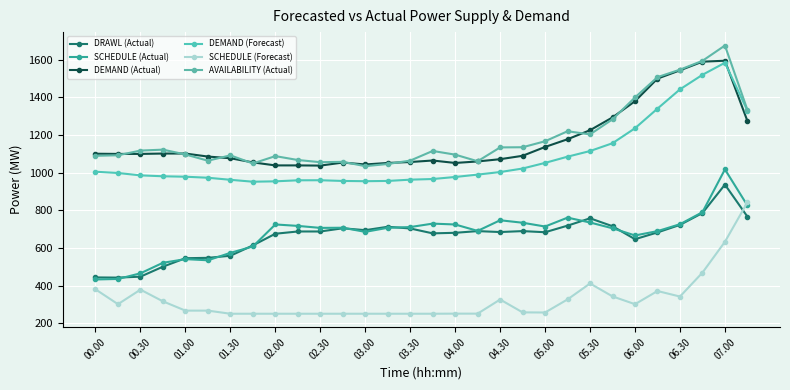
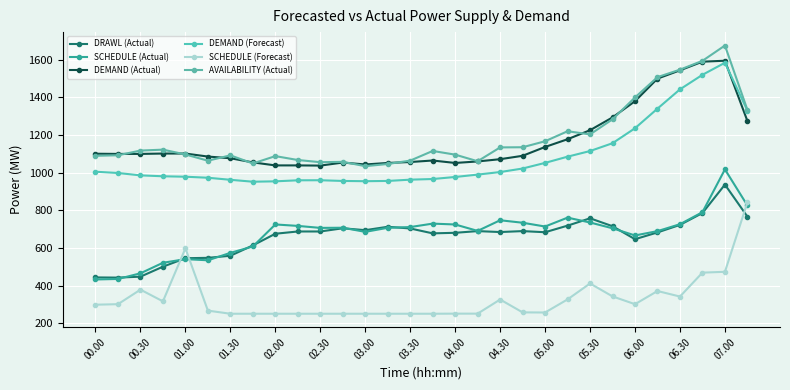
SCHEDULE (Forecast), 00.00: 380 -> 300
SCHEDULE (Forecast), 01.00: 270 -> 600
SCHEDULE (Forecast), 07.00: 630 -> 470
